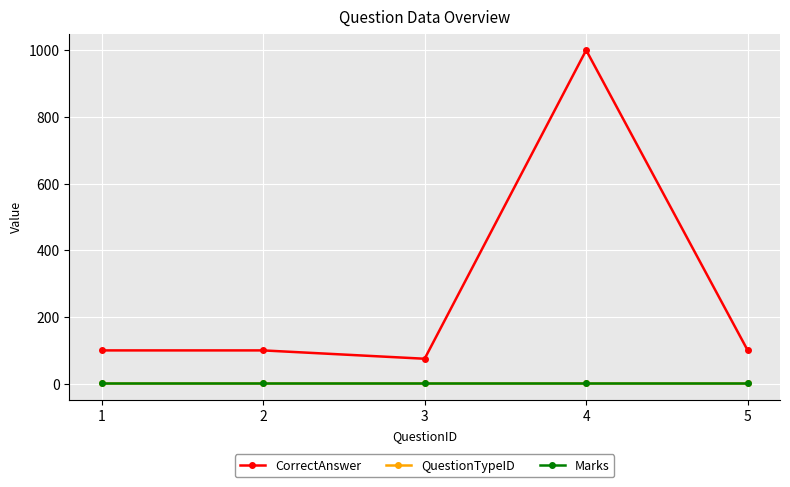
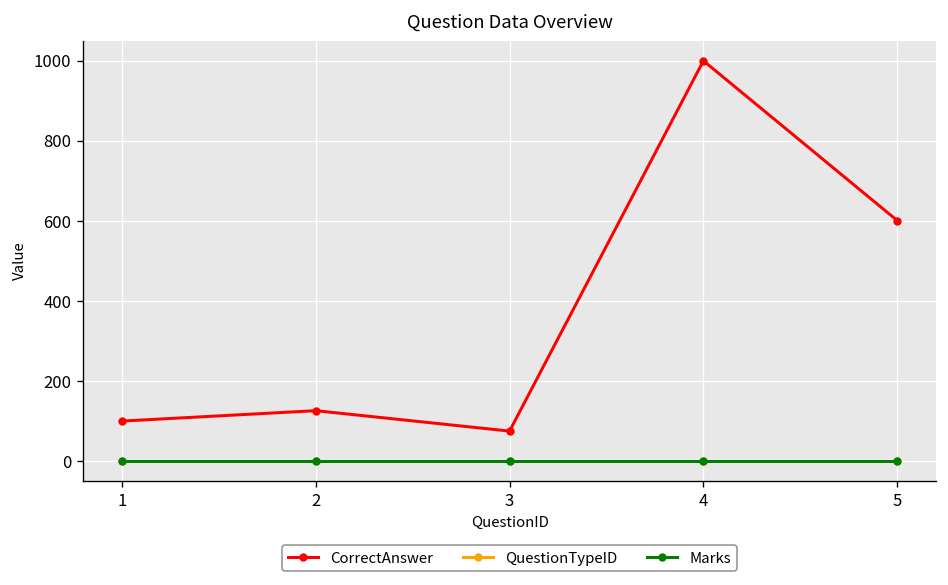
CorrectAnswer, 2: 100 -> 130
CorrectAnswer, 5: 100 -> 600
